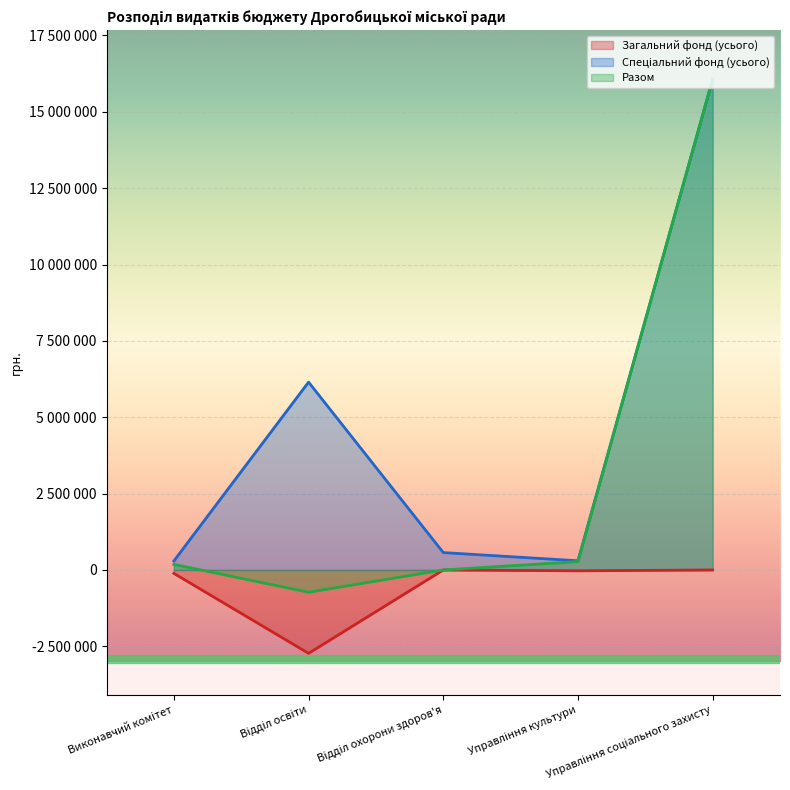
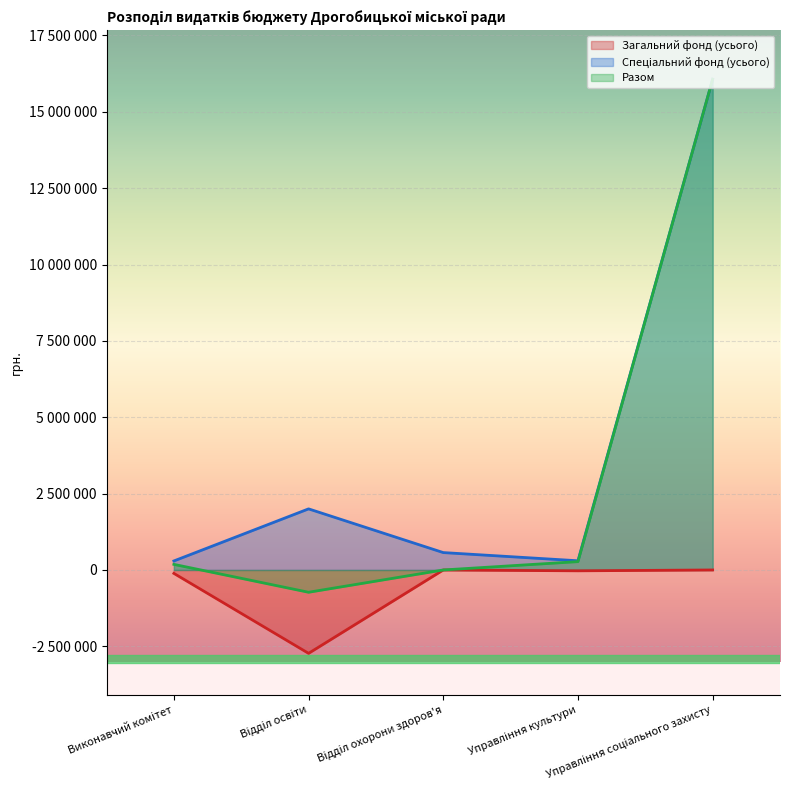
Спеціальний фонд (усього), Відділ освіти: 6200000 -> 2000000
